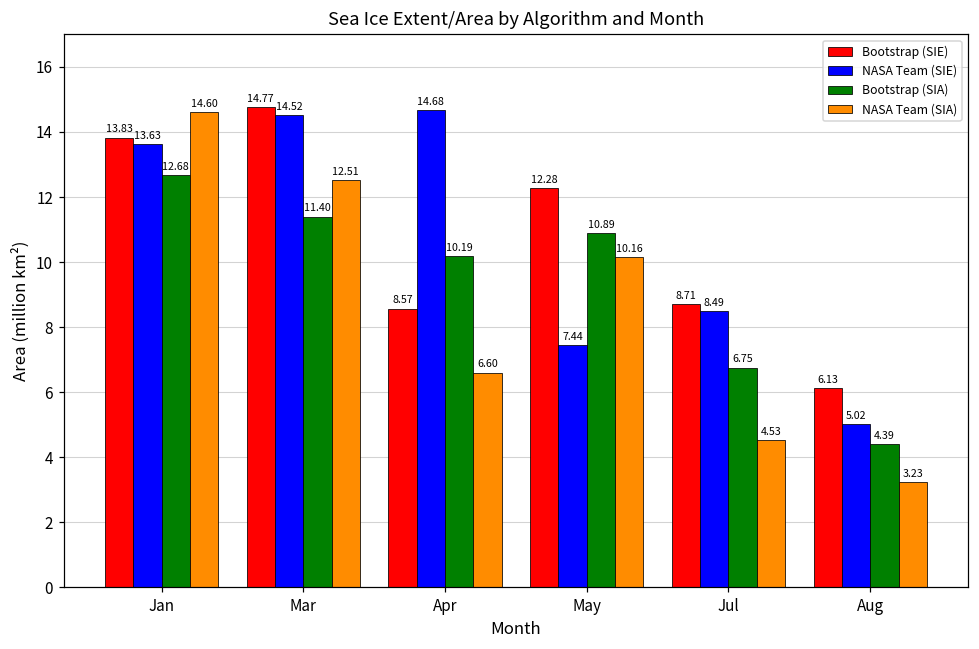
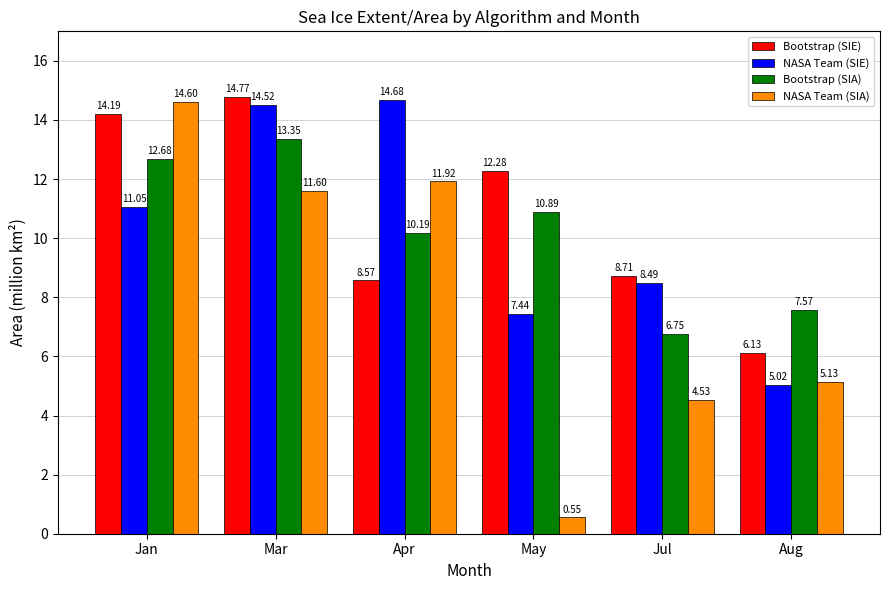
Bootstrap (SIE), Jan: 13.83 -> 14.19
NASA Team (SIE), Jan: 13.63 -> 11.05
Bootstrap (SIA), Mar: 11.40 -> 13.35
NASA Team (SIA), Mar: 12.51 -> 11.60
NASA Team (SIA), Apr: 6.60 -> 11.92
NASA Team (SIA), May: 10.16 -> 0.55
Bootstrap (SIA), Aug: 4.39 -> 7.57
NASA Team (SIA), Aug: 3.23 -> 5.13
